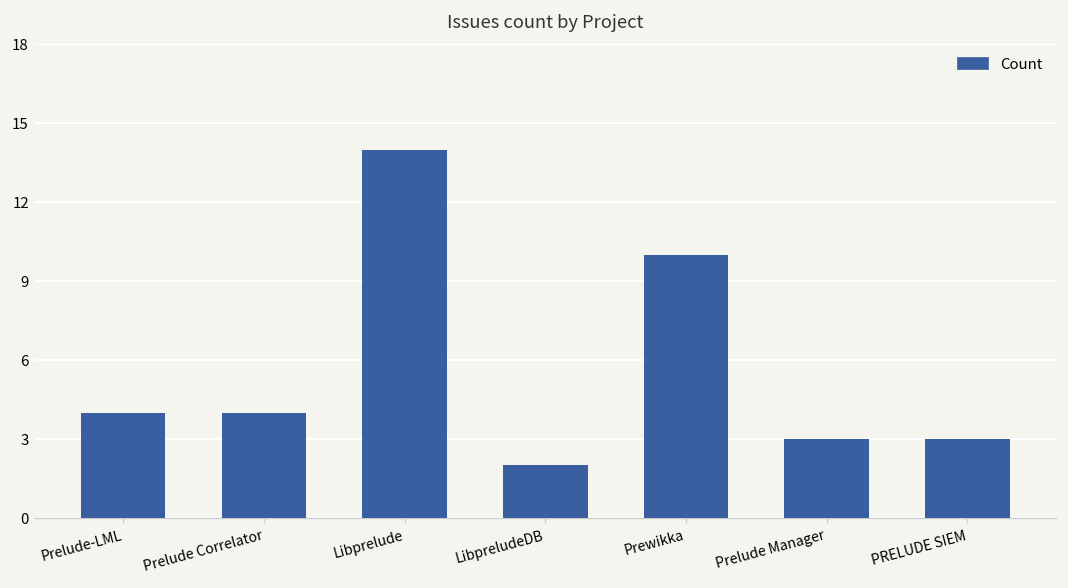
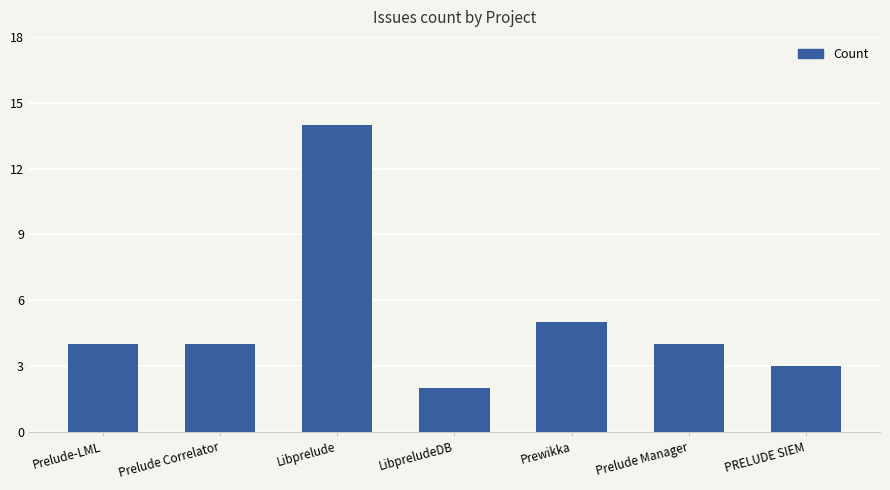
Prewikka: 10 -> 5
Prelude Manager: 3 -> 4
